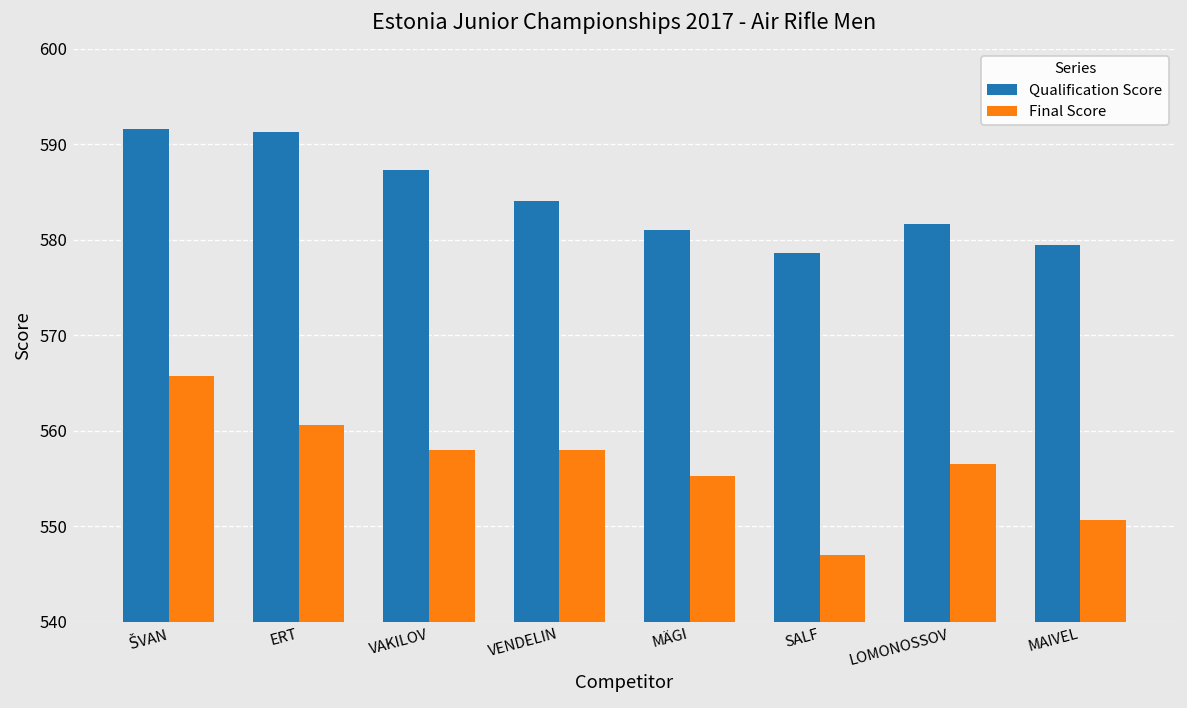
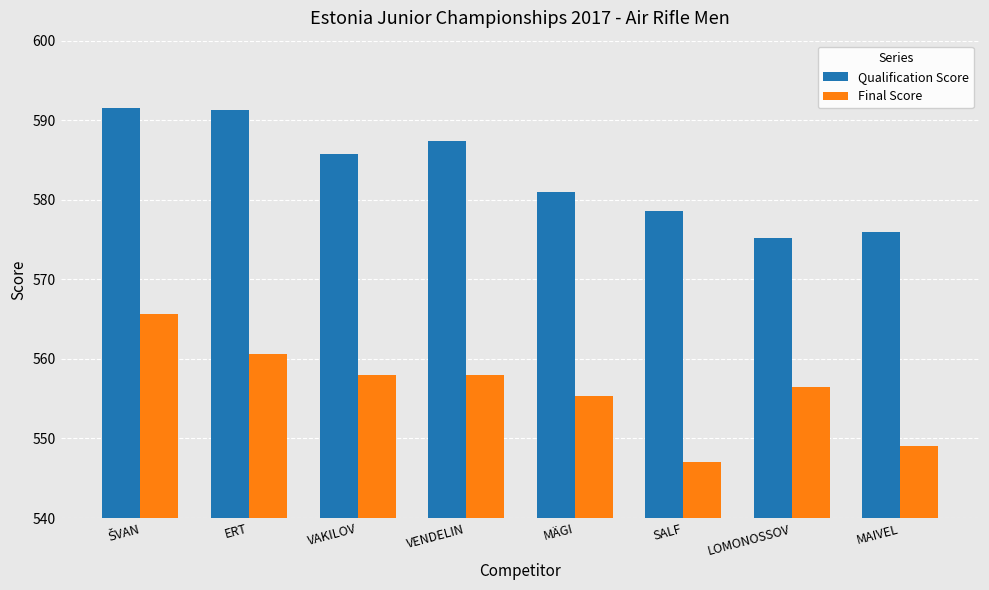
Qualification Score, VAKILOV: 587 -> 586
Qualification Score, VENDELIN: 584 -> 587
Qualification Score, LOMONOSSOV: 582 -> 575
Qualification Score, MAIVEL: 579 -> 576
Final Score, MAIVEL: 551 -> 549
